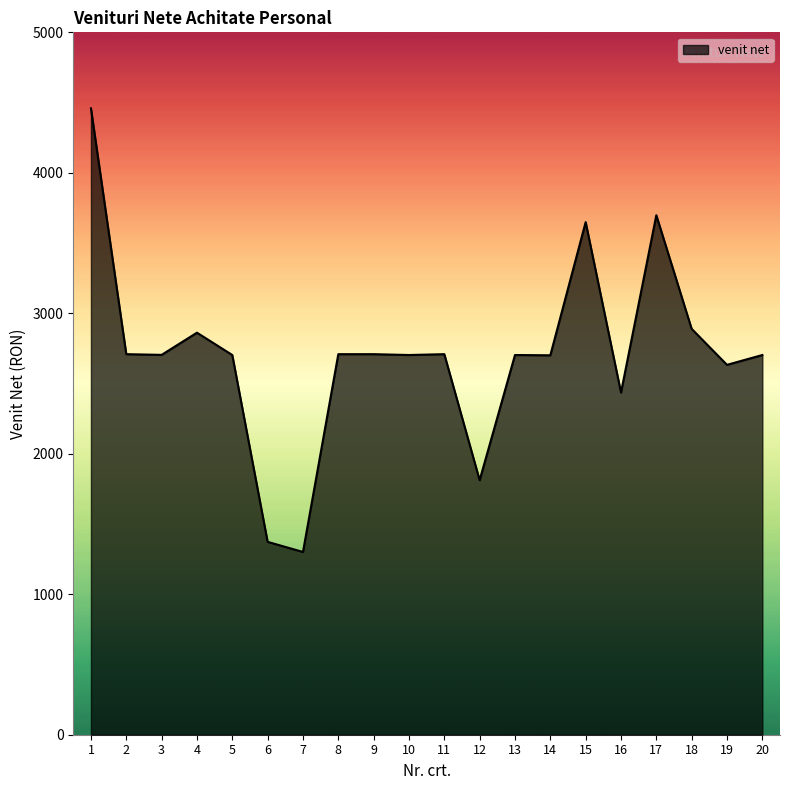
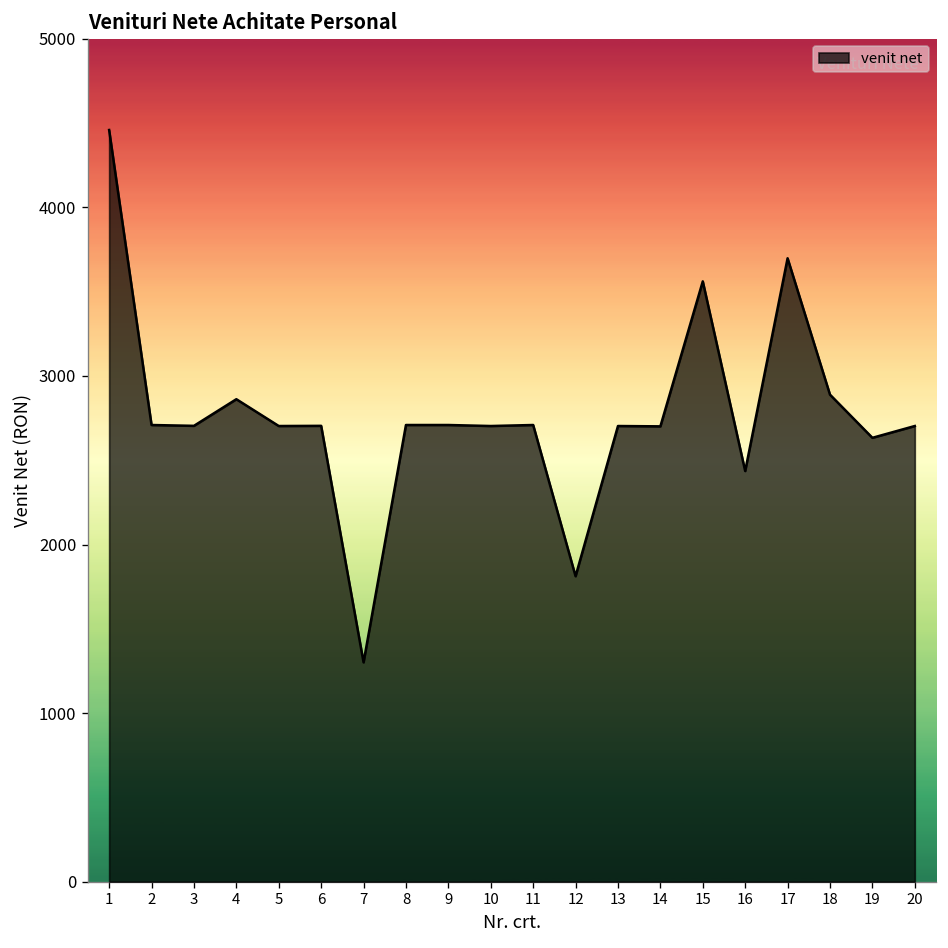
6: 1370 -> 2700
15: 3650 -> 3560
